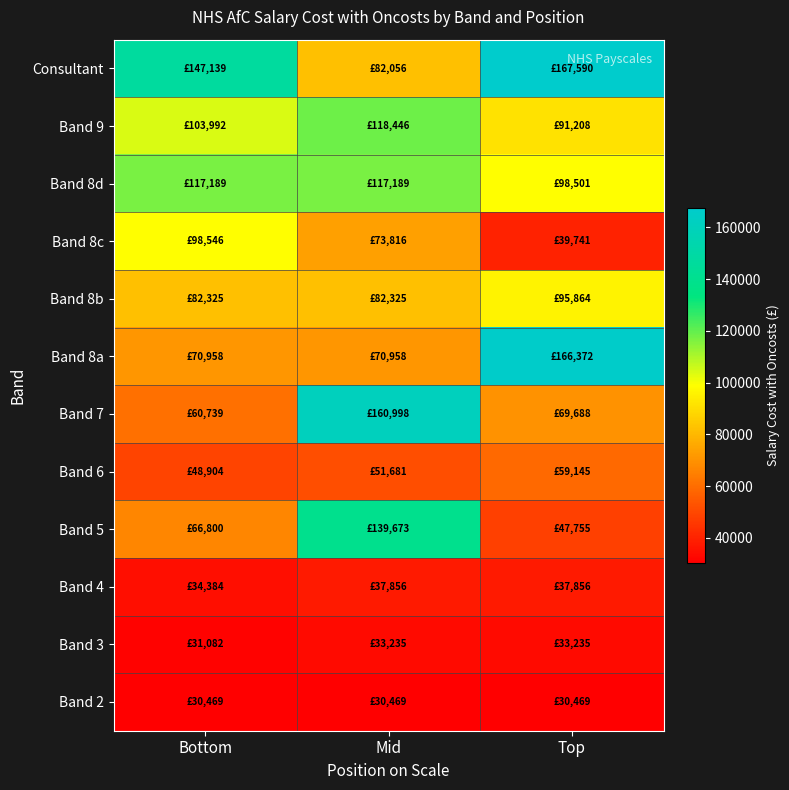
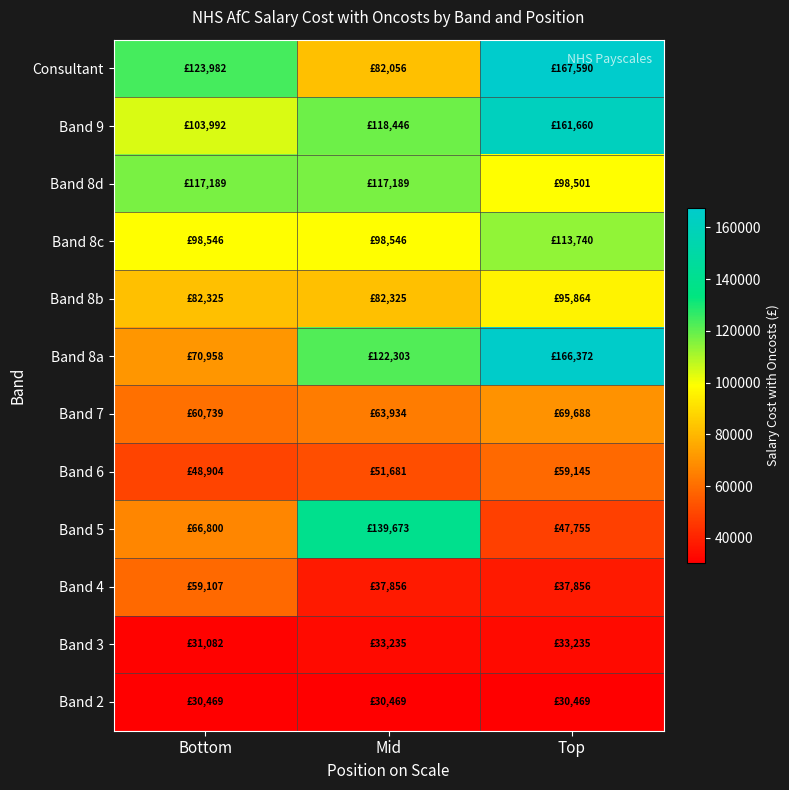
Consultant, Bottom: £147,139 -> £123,982
Band 9, Top: £91,208 -> £161,660
Band 8c, Mid: £73,816 -> £98,546
Band 8c, Top: £39,741 -> £113,740
Band 8a, Mid: £70,958 -> £122,303
Band 7, Mid: £160,998 -> £63,934
Band 4, Bottom: £34,384 -> £59,107
